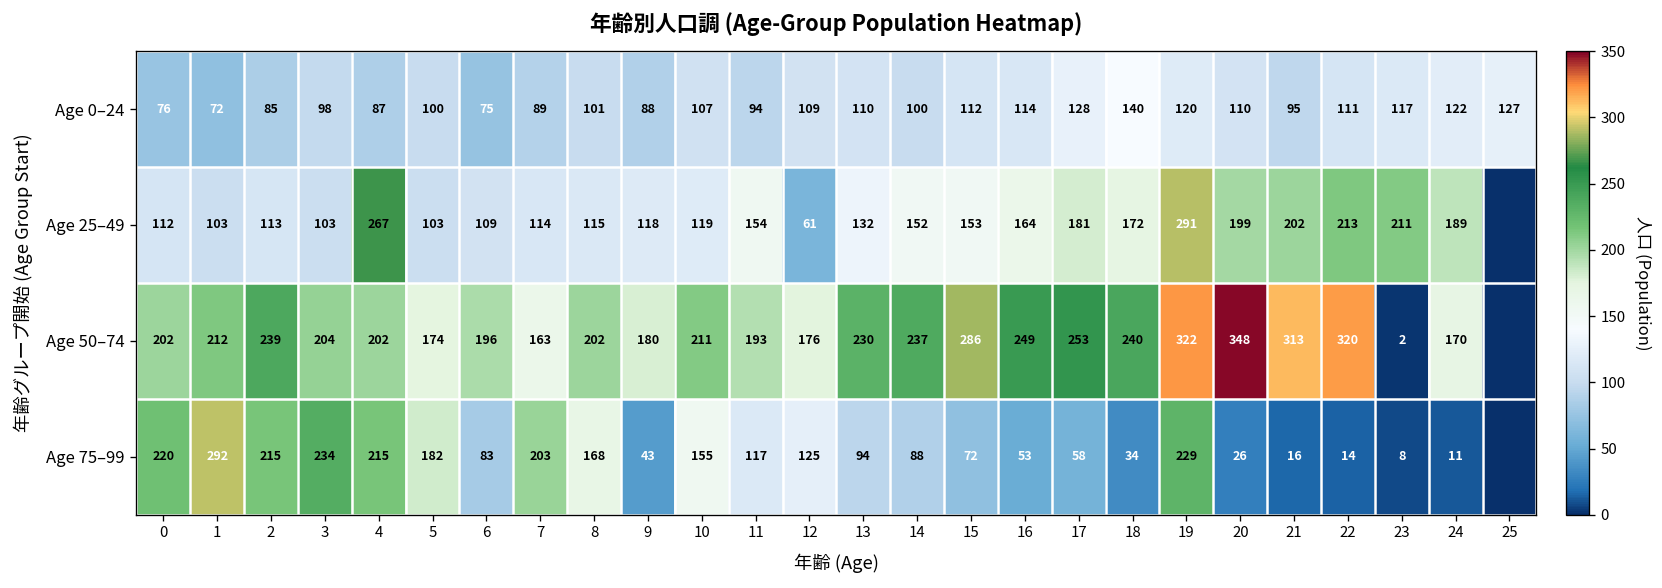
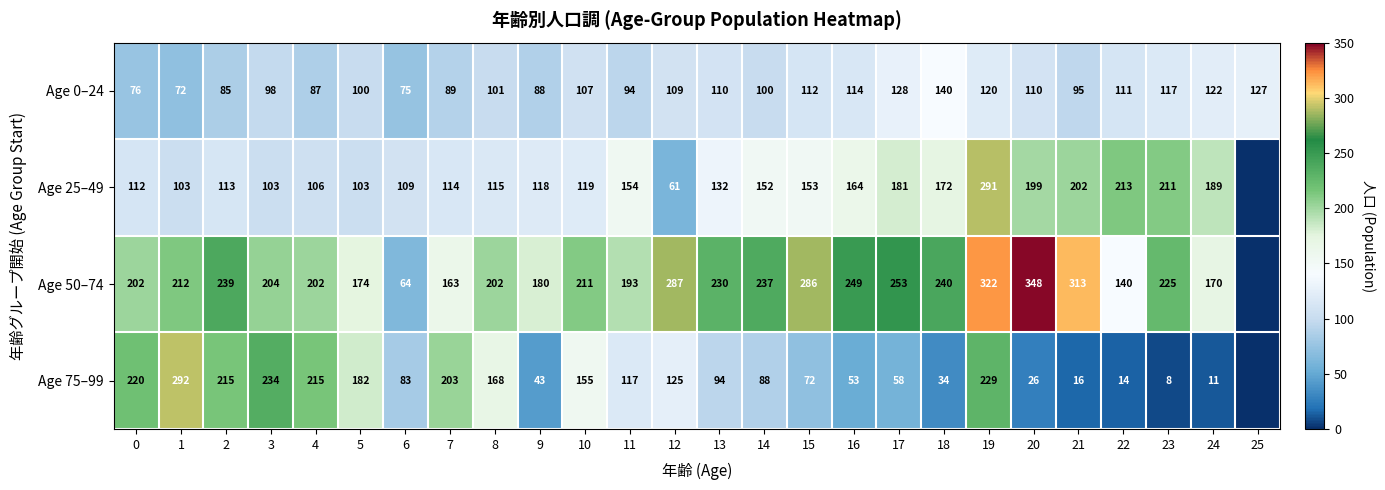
Age 25–49, 4: 267 -> 106
Age 50–74, 6: 196 -> 64
Age 50–74, 12: 176 -> 287
Age 50–74, 22: 320 -> 140
Age 50–74, 23: 2 -> 225
